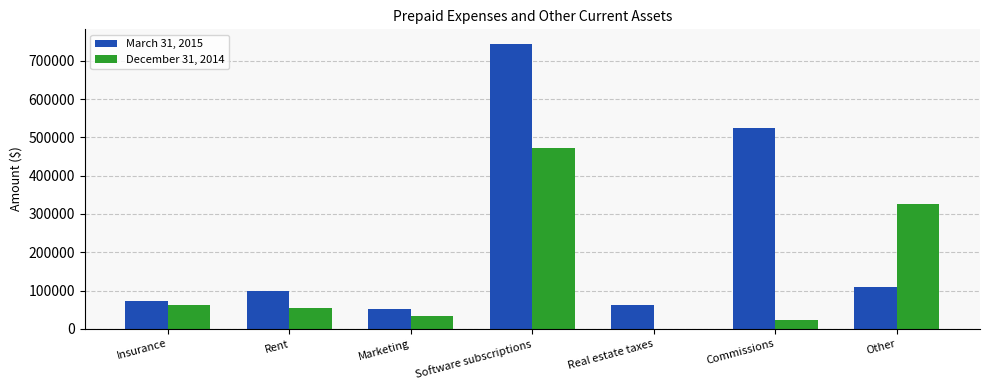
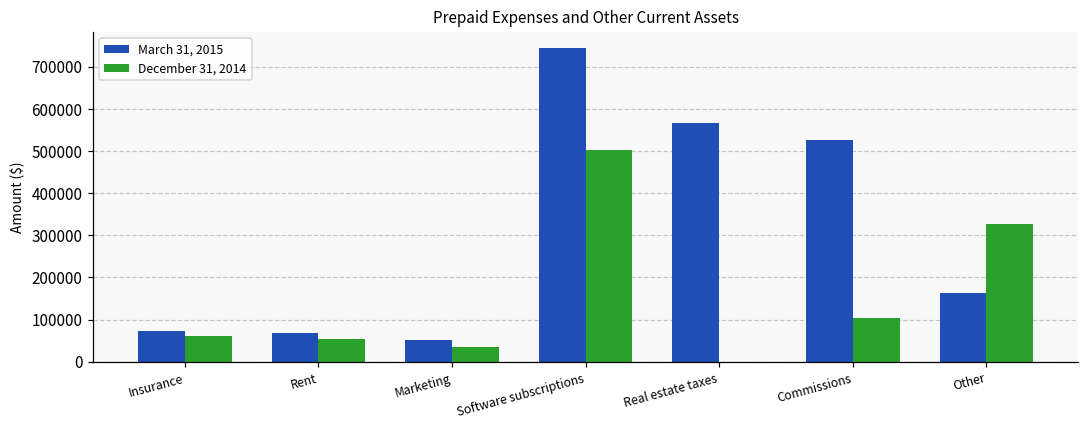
March 31, 2015, Rent: 100000 -> 70000
December 31, 2014, Software subscriptions: 470000 -> 500000
March 31, 2015, Real estate taxes: 60000 -> 570000
December 31, 2014, Commissions: 20000 -> 100000
March 31, 2015, Other: 110000 -> 160000
